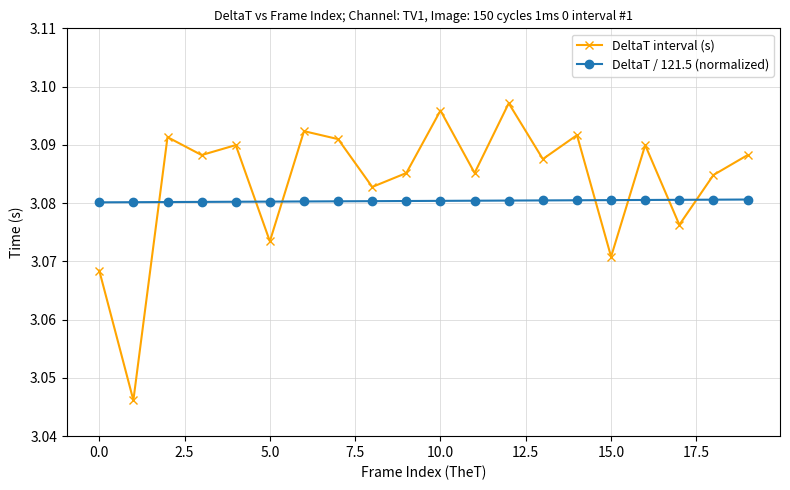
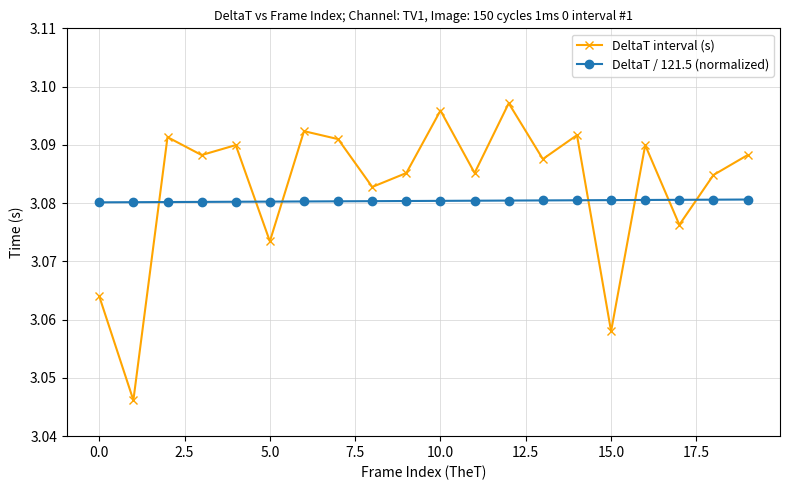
DeltaT interval (s), 0.0: 3.068 -> 3.064
DeltaT interval (s), 15.0: 3.071 -> 3.058
